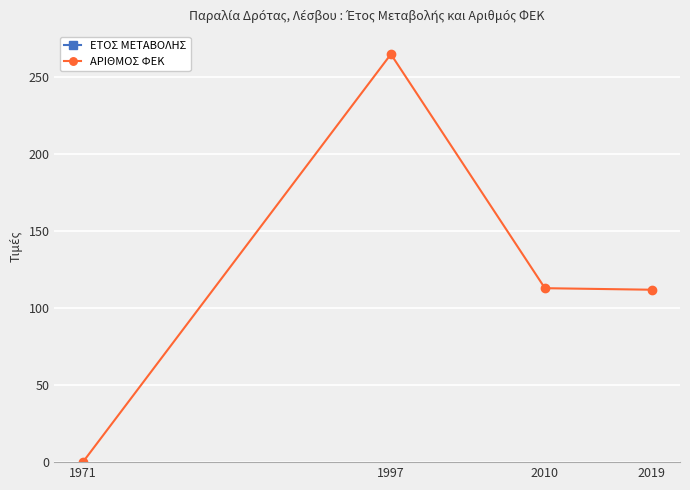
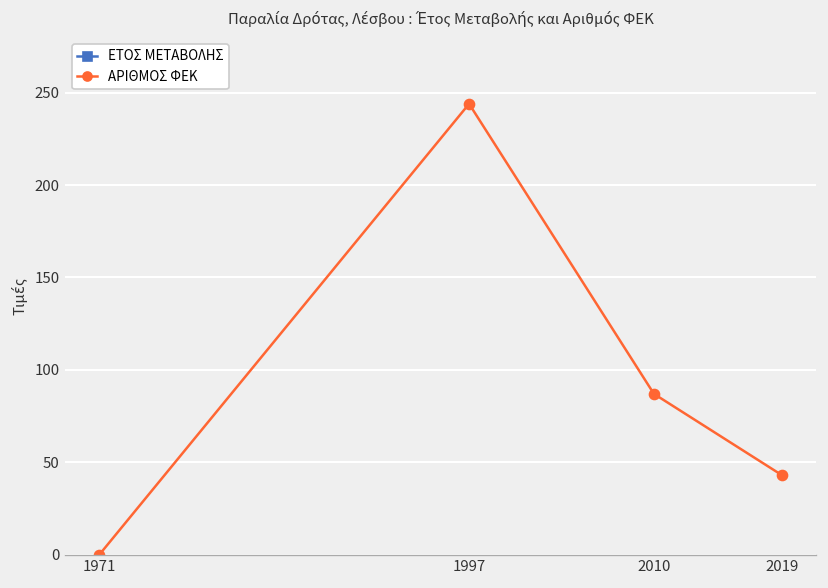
ΑΡΙΘΜΟΣ ΦΕΚ, 1997: 265 -> 244
ΑΡΙΘΜΟΣ ΦΕΚ, 2010: 113 -> 87
ΑΡΙΘΜΟΣ ΦΕΚ, 2019: 112 -> 43
